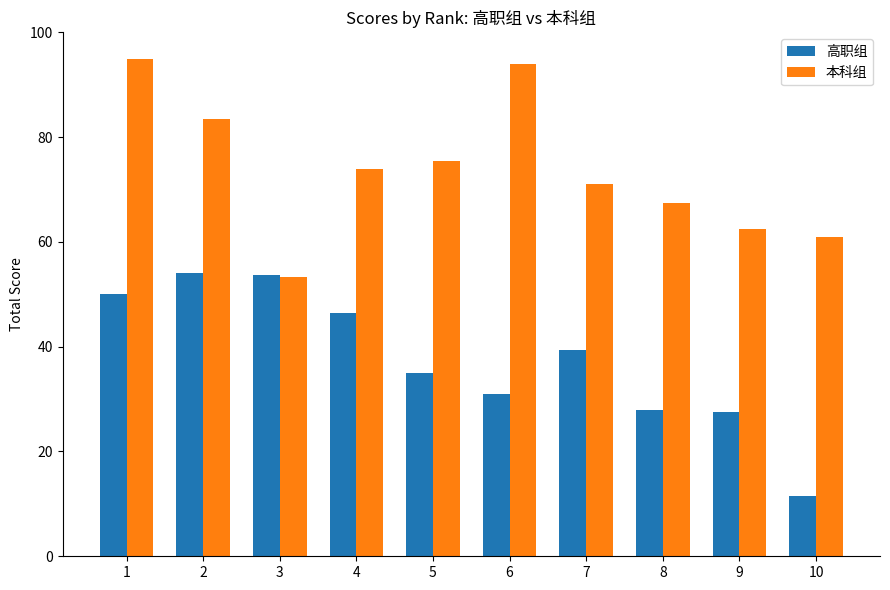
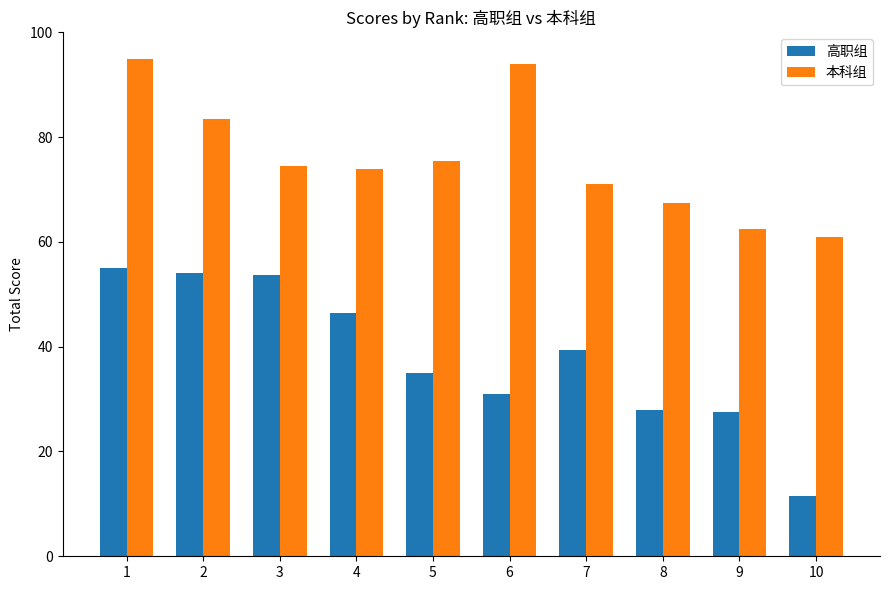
高职组, 1: 50 -> 55
本科组, 3: 53 -> 75
